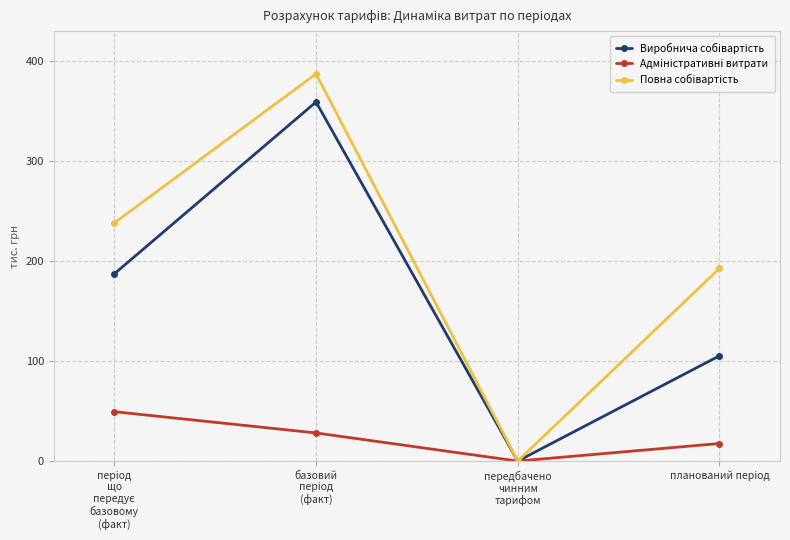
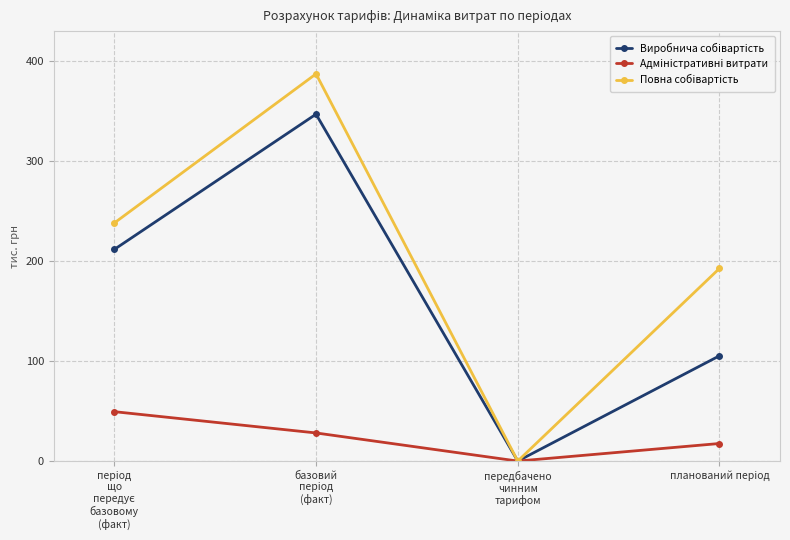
Виробнича собівартість, період що передує базовому (факт): 190 -> 210
Виробнича собівартість, базовий період (факт): 360 -> 350
